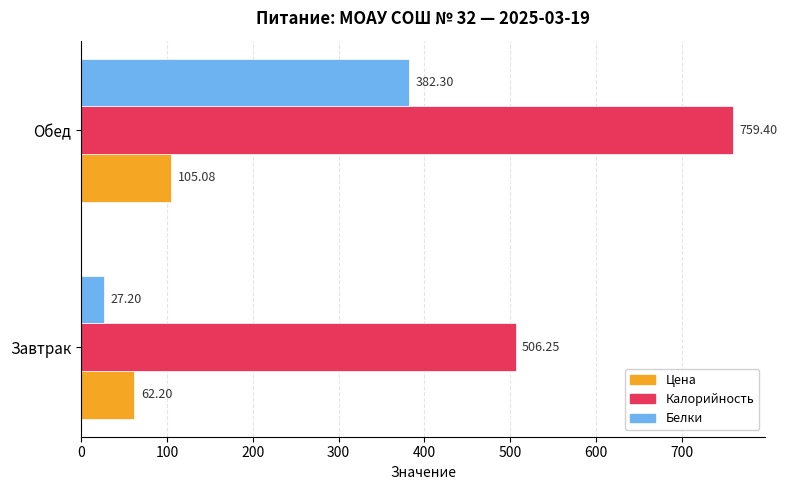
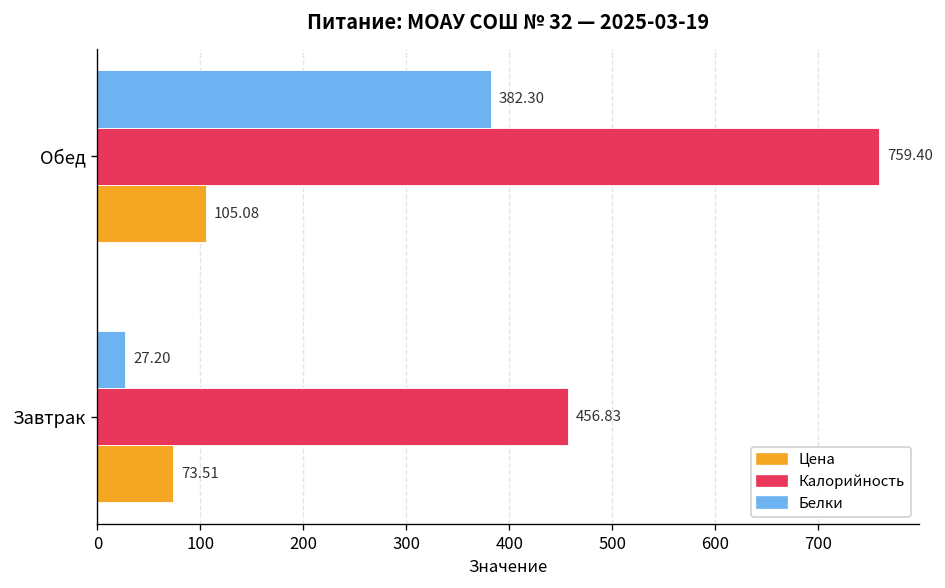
Калорийность, Завтрак: 506.25 -> 456.83
Цена, Завтрак: 62.20 -> 73.51
